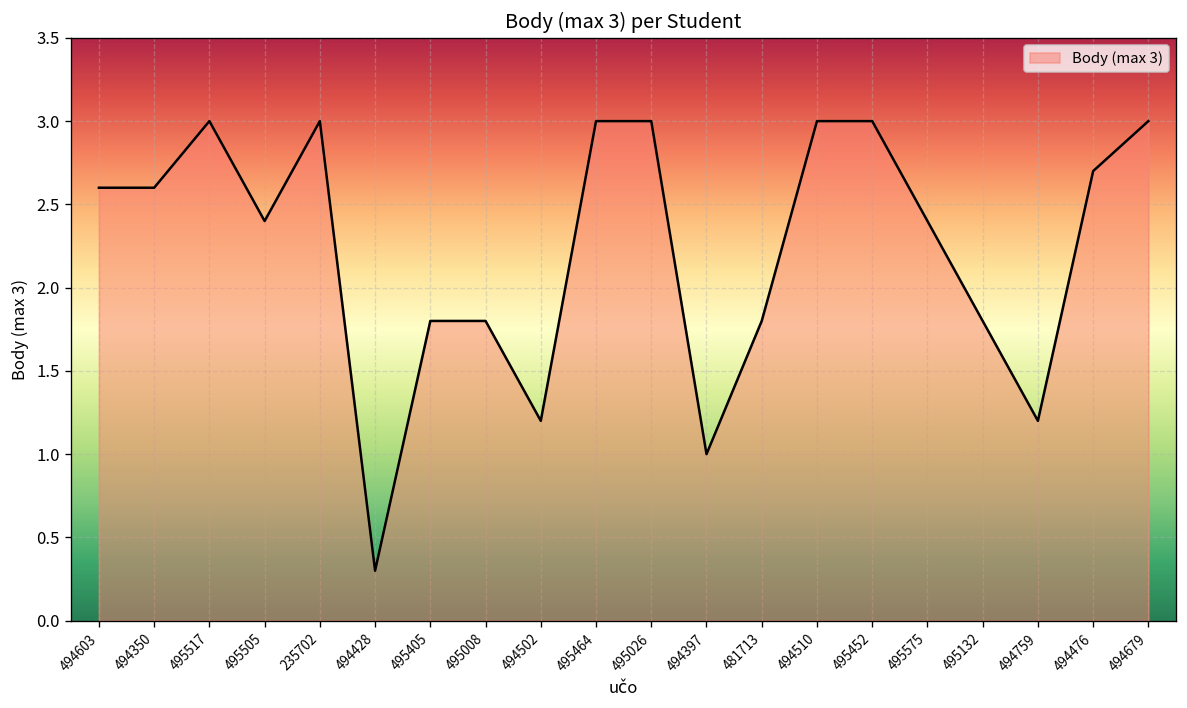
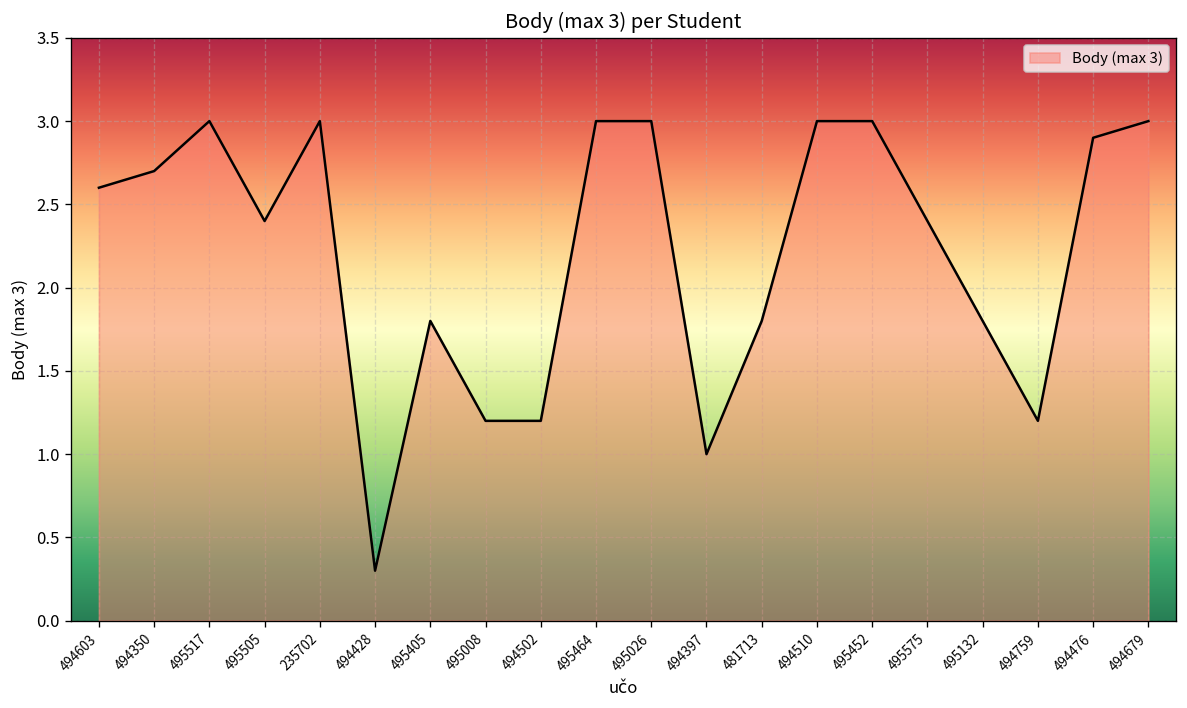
494350: 2.6 -> 2.7
495008: 1.8 -> 1.2
494476: 2.7 -> 2.9
